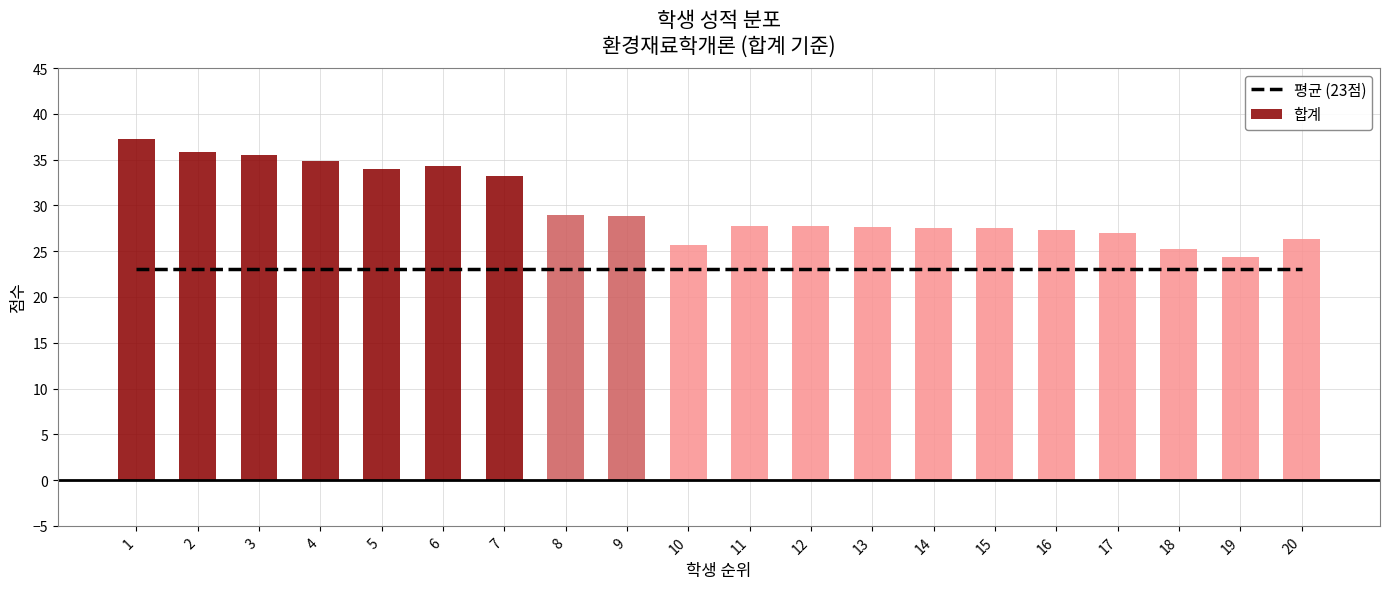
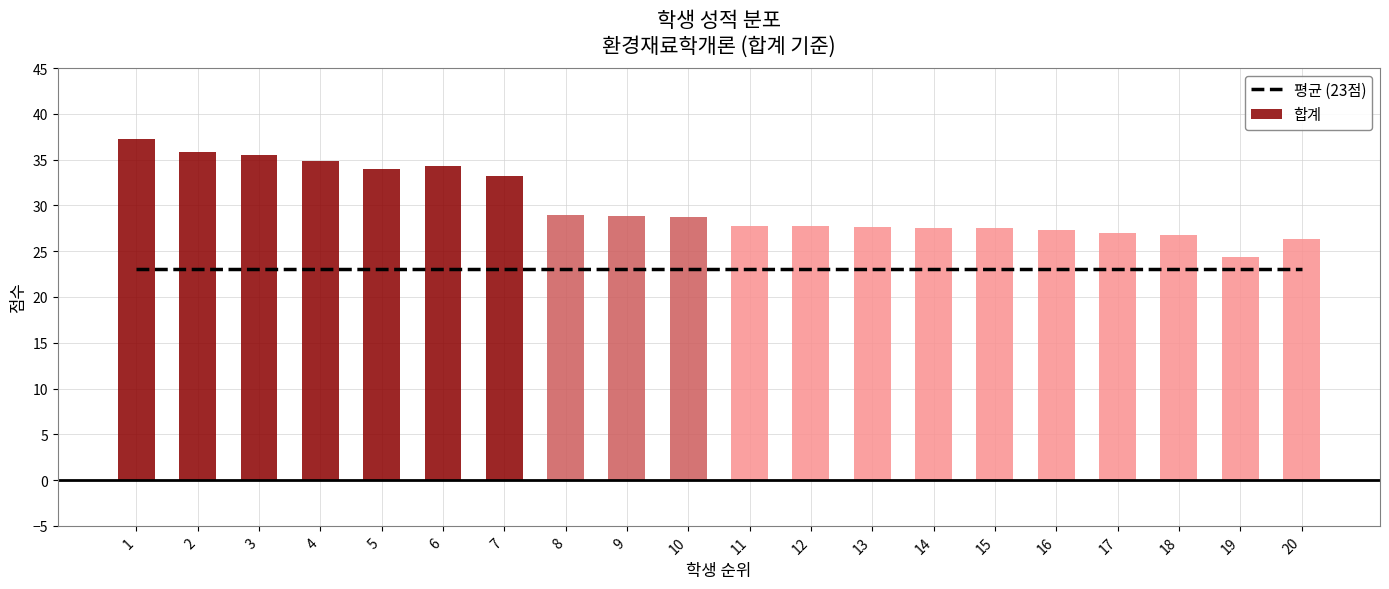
합계, 10: 26 -> 29
합계, 18: 25 -> 27
